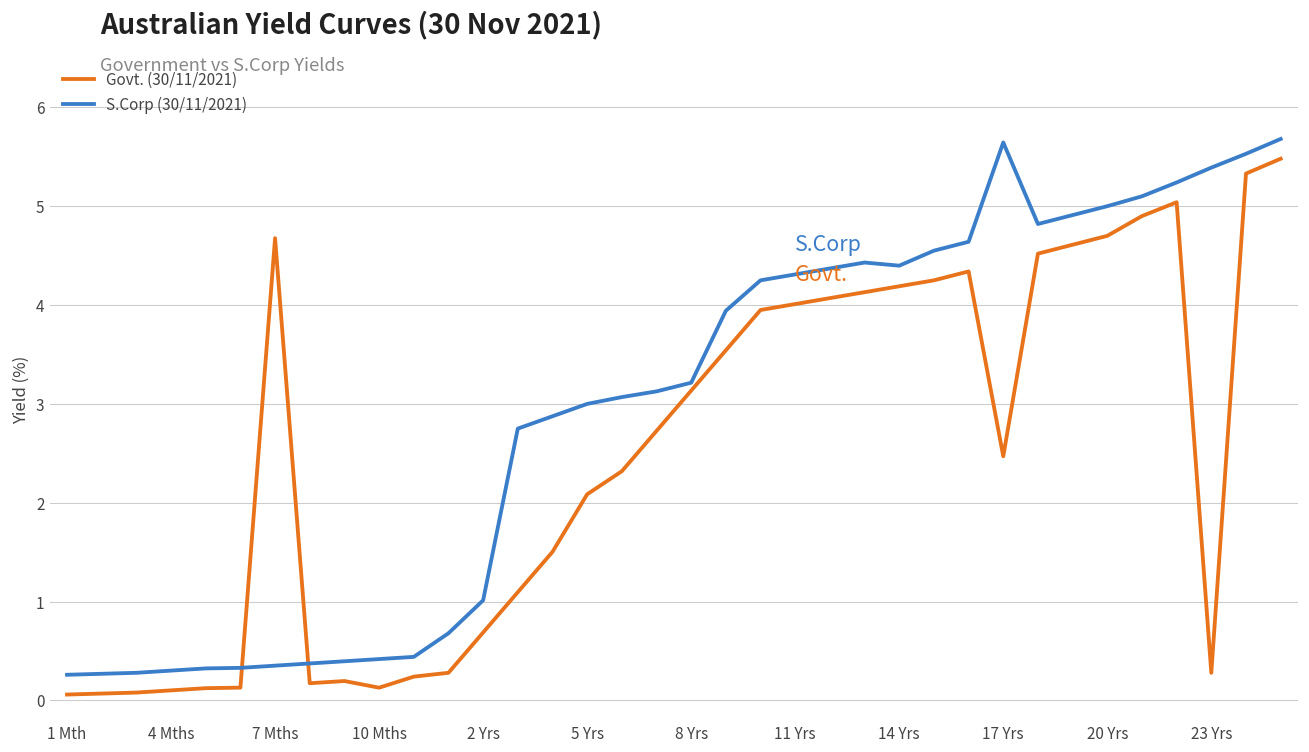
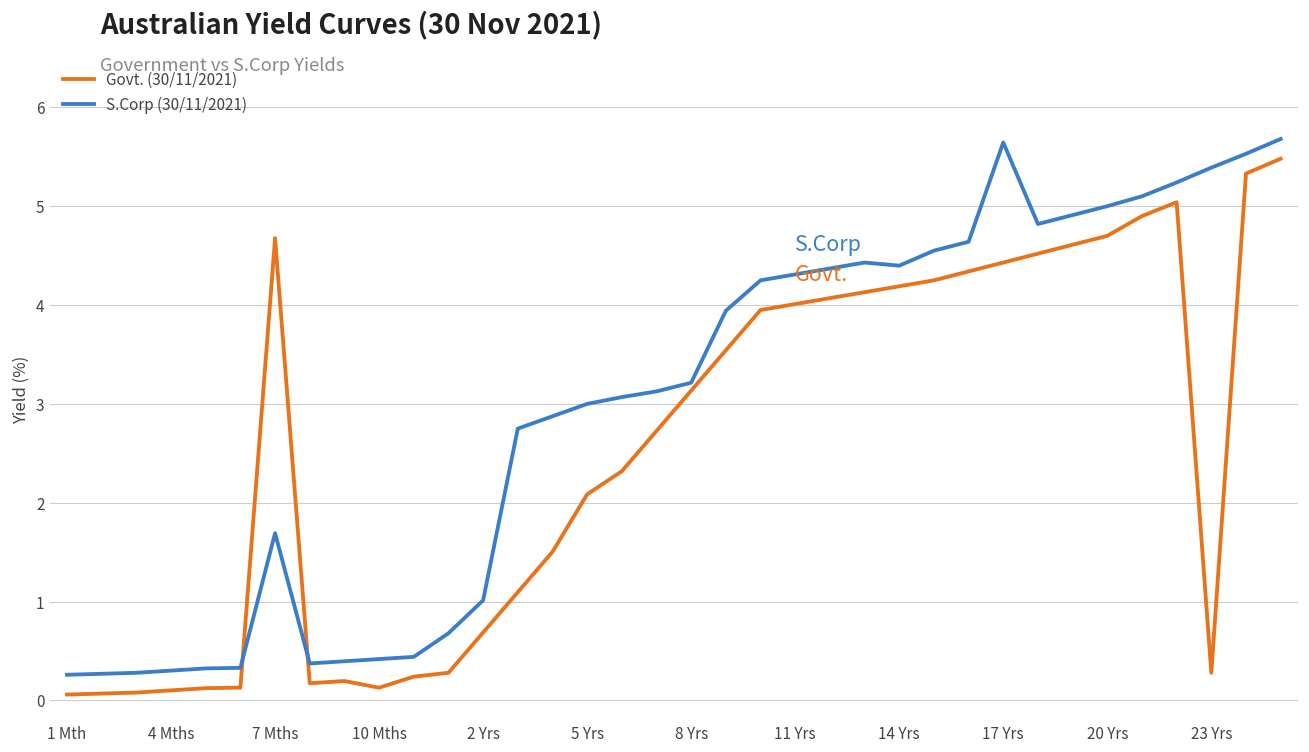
S.Corp (30/11/2021), 7 Mths: 0.4 -> 1.7
Govt. (30/11/2021), 17 Yrs: 2.5 -> 4.4
